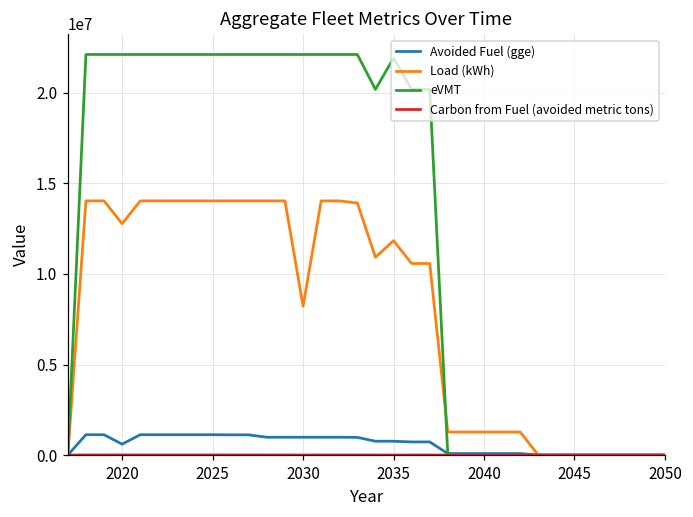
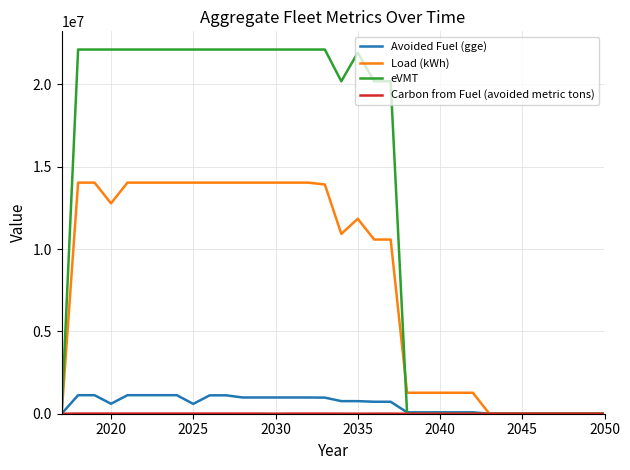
Avoided Fuel (gge), 2025: 1100000 -> 600000
Load (kWh), 2030: 8200000 -> 14000000
